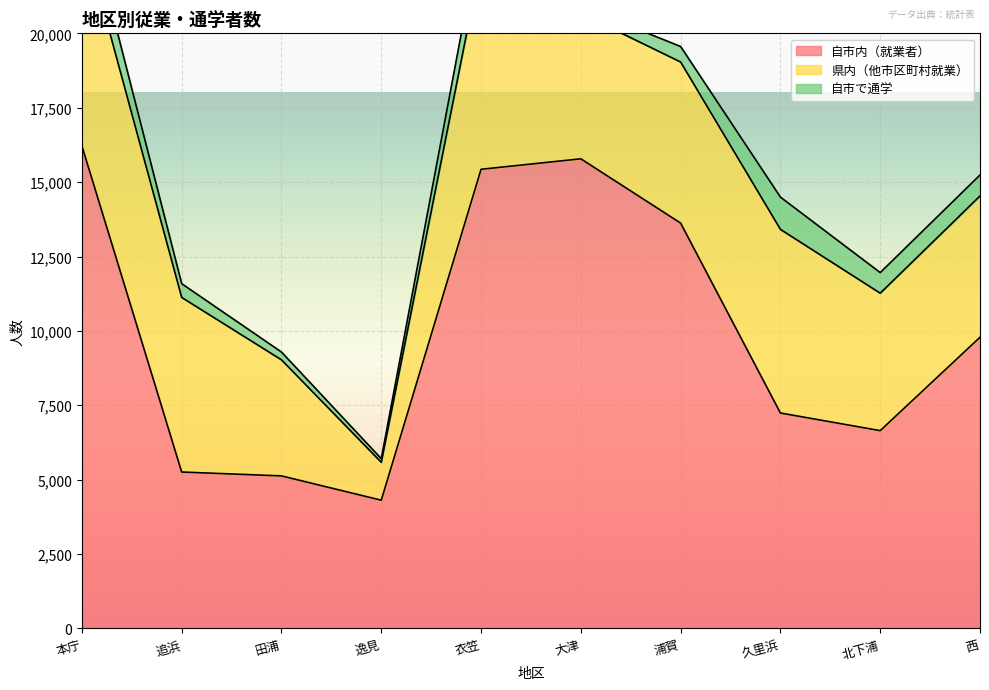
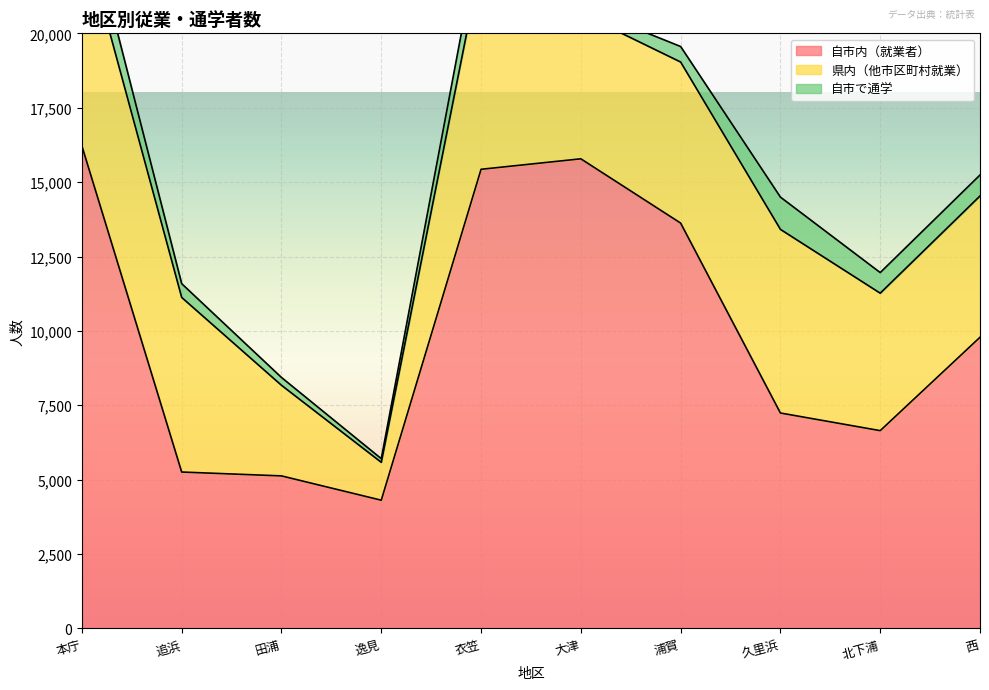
県内（他市区町村就業）, 田浦: 3,900 -> 3,000
